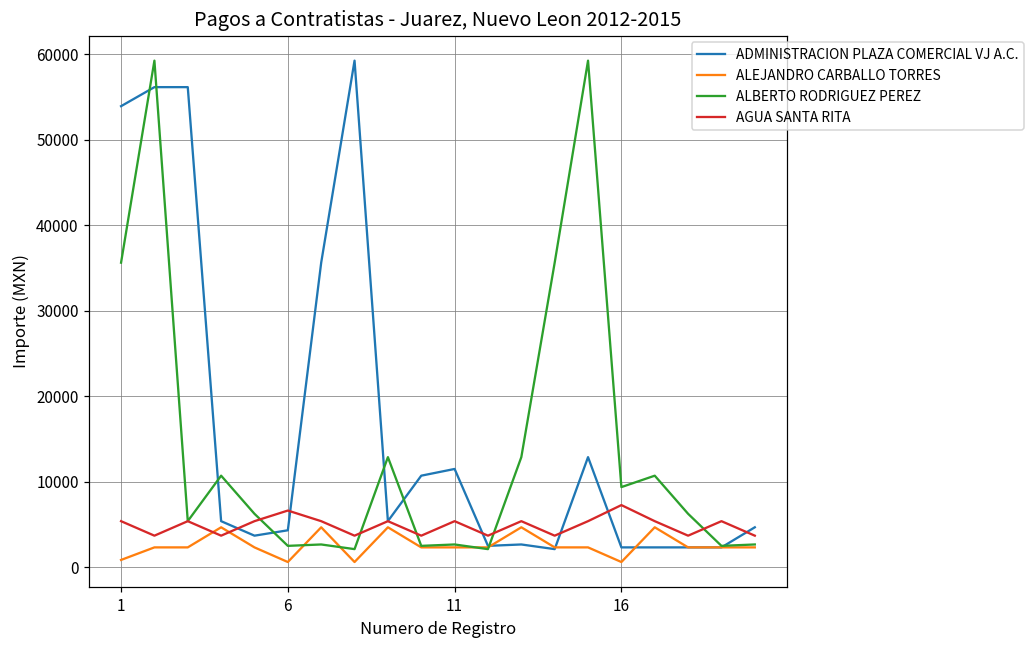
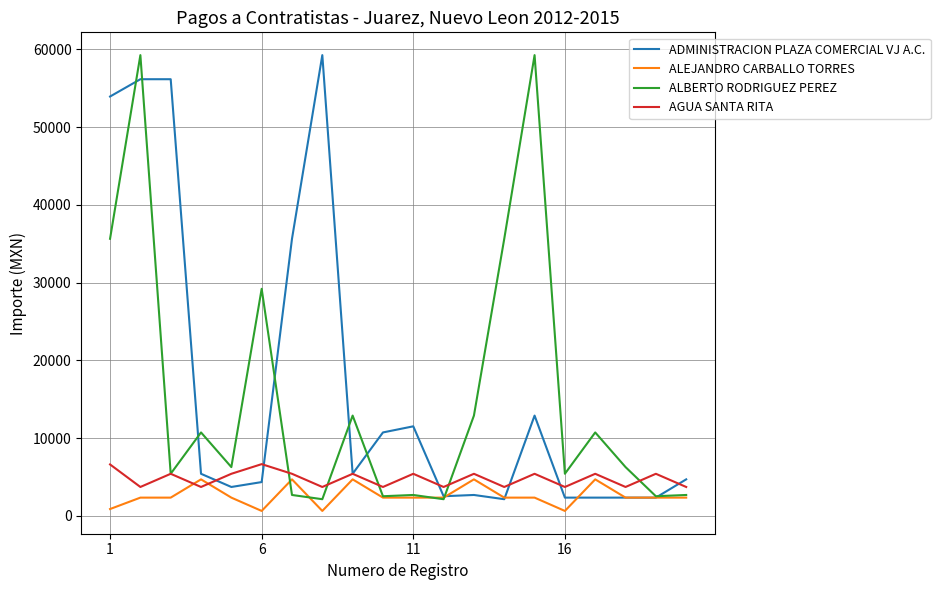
AGUA SANTA RITA, 1: 5000 -> 7000
ALBERTO RODRIGUEZ PEREZ, 6: 3000 -> 29000
ALBERTO RODRIGUEZ PEREZ, 16: 9000 -> 5000
AGUA SANTA RITA, 16: 7000 -> 4000
